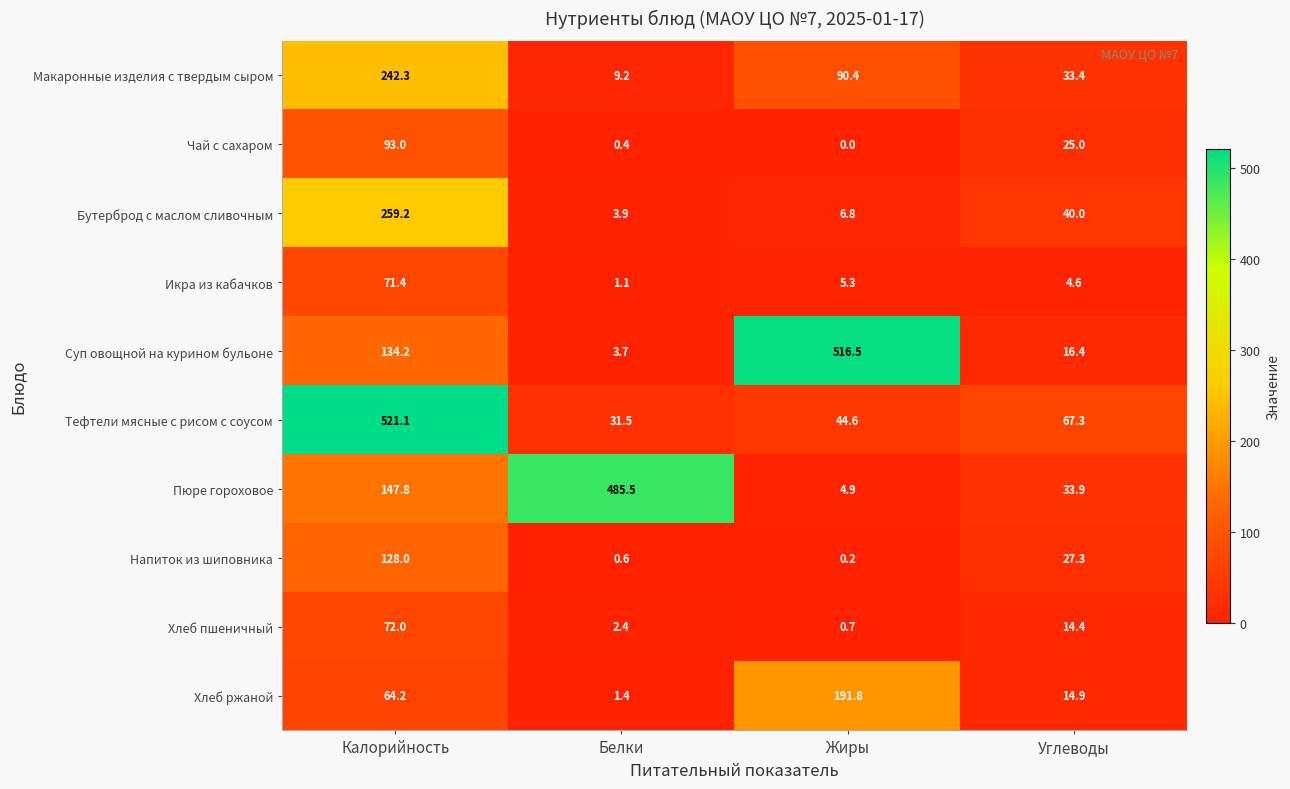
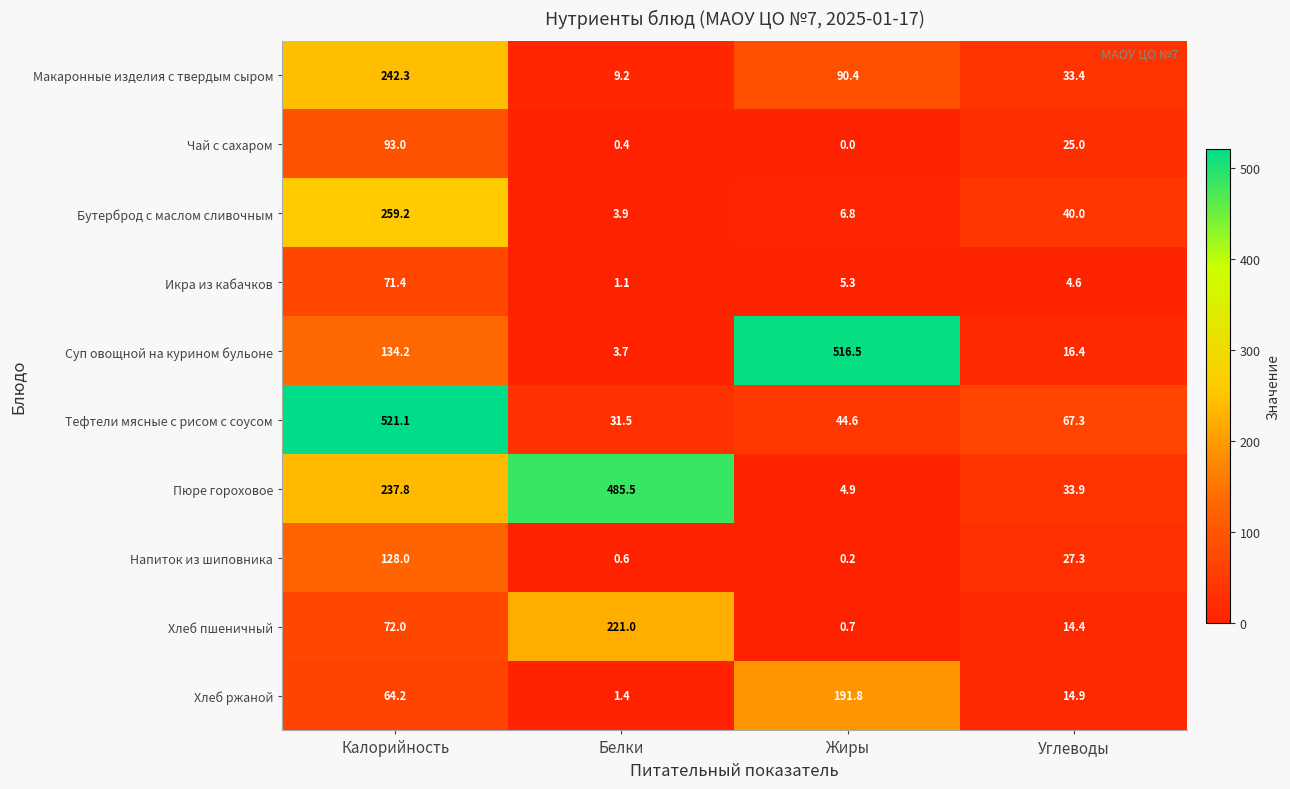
Пюре гороховое, Калорийность: 147.8 -> 237.8
Хлеб пшеничный, Белки: 2.4 -> 221.0
